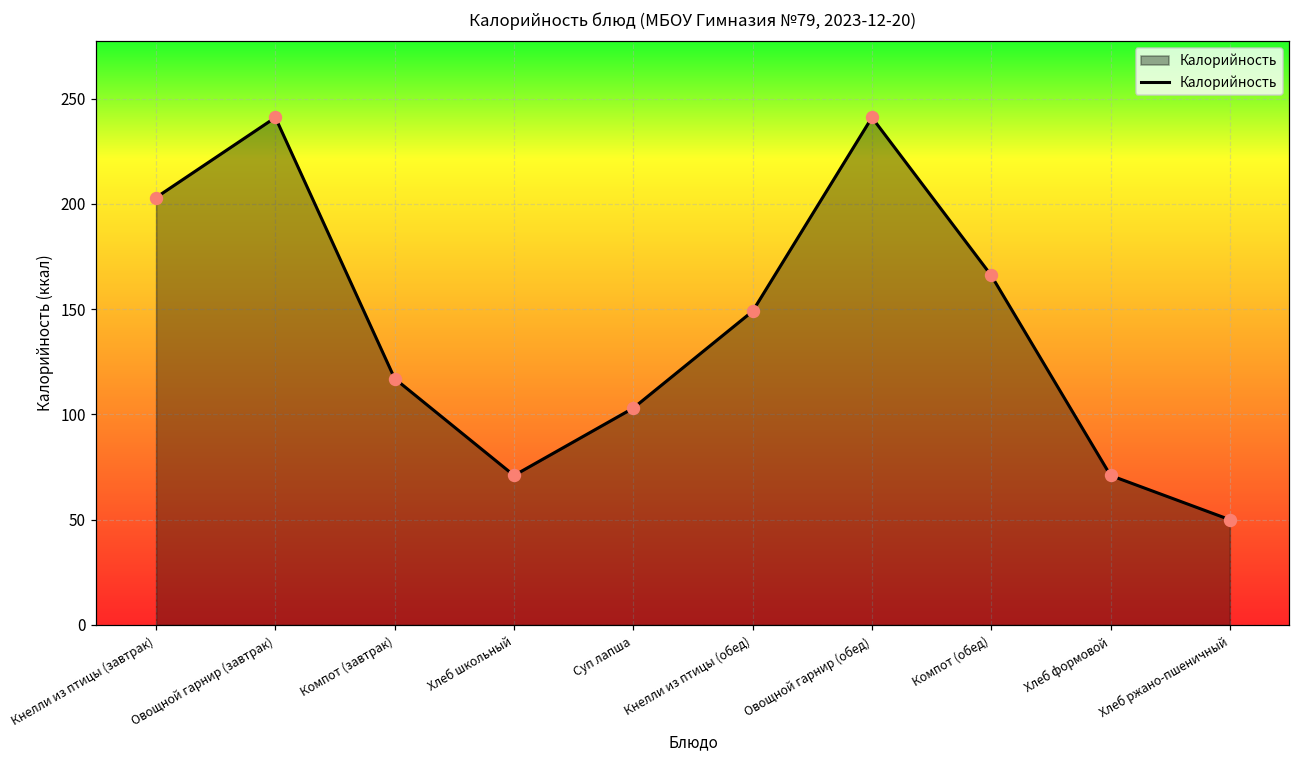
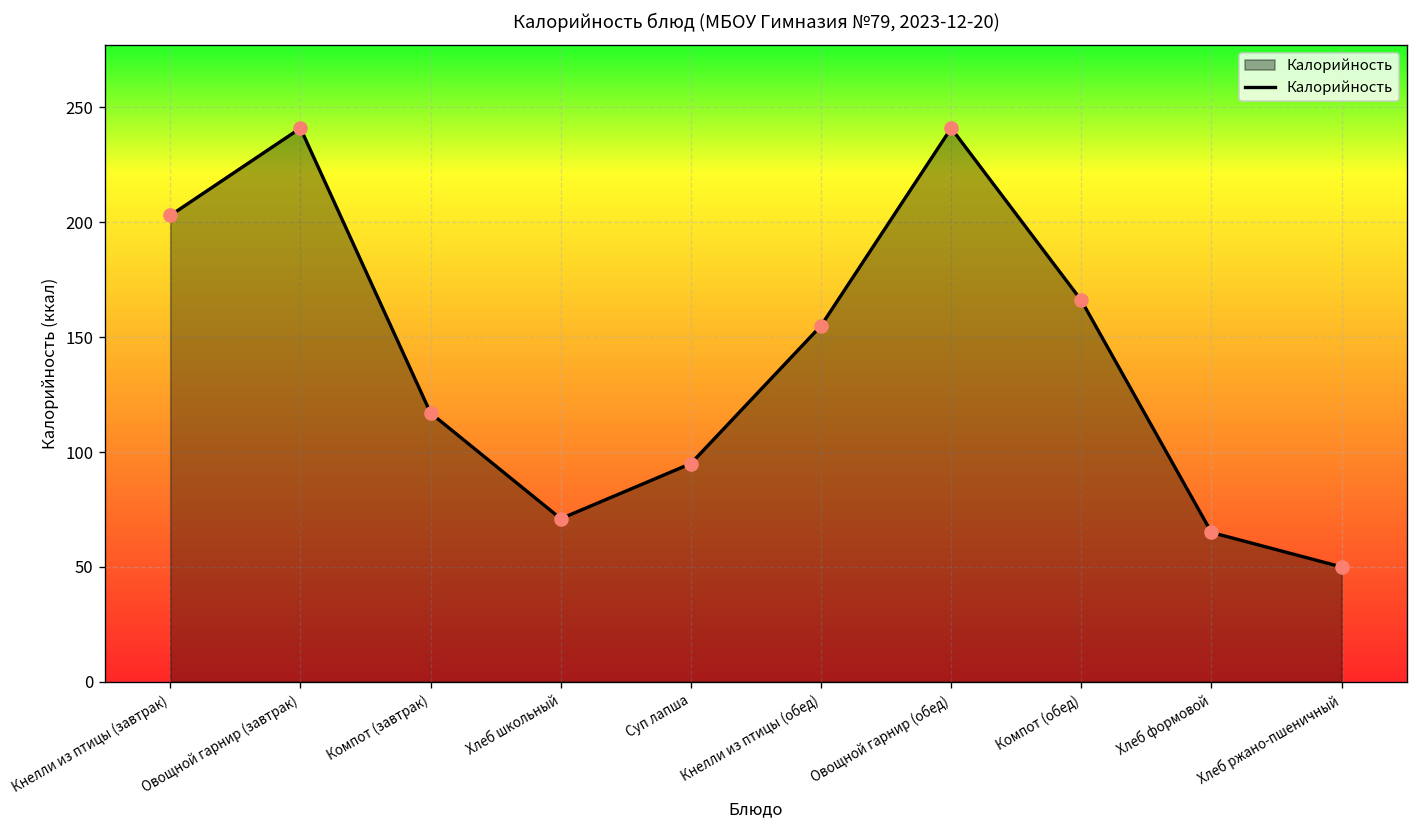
Суп лапша: 103 -> 95
Кнелли из птицы (обед): 149 -> 155
Хлеб формовой: 71 -> 65
